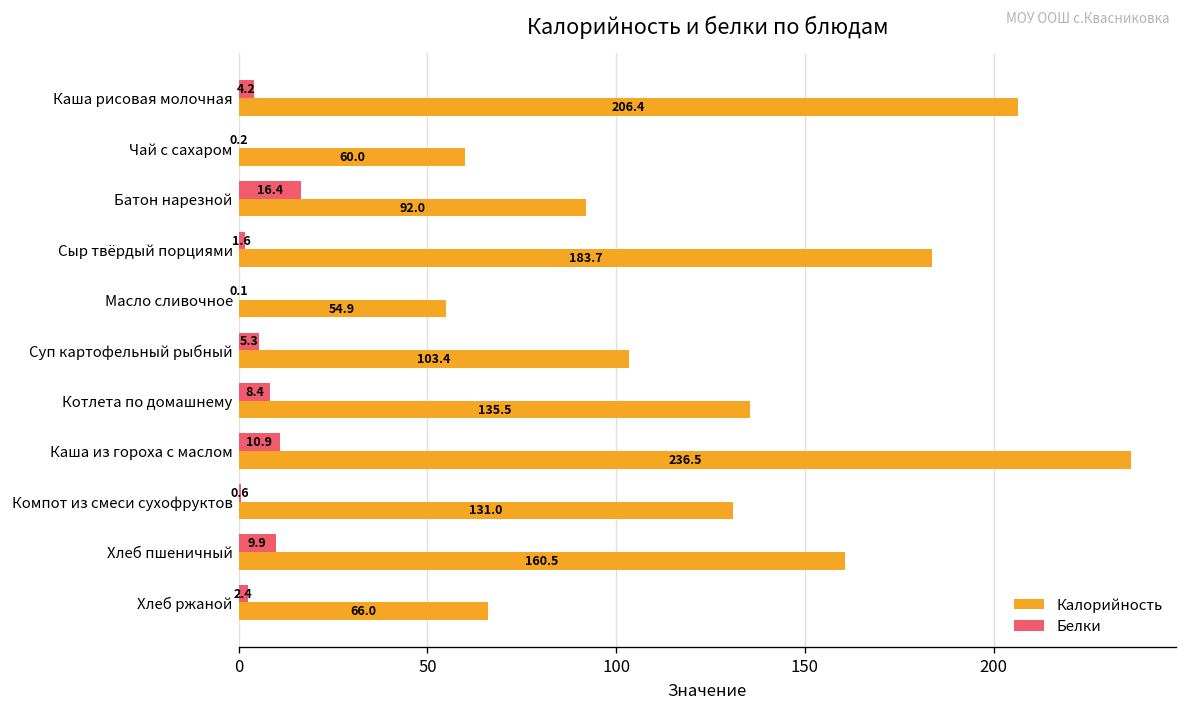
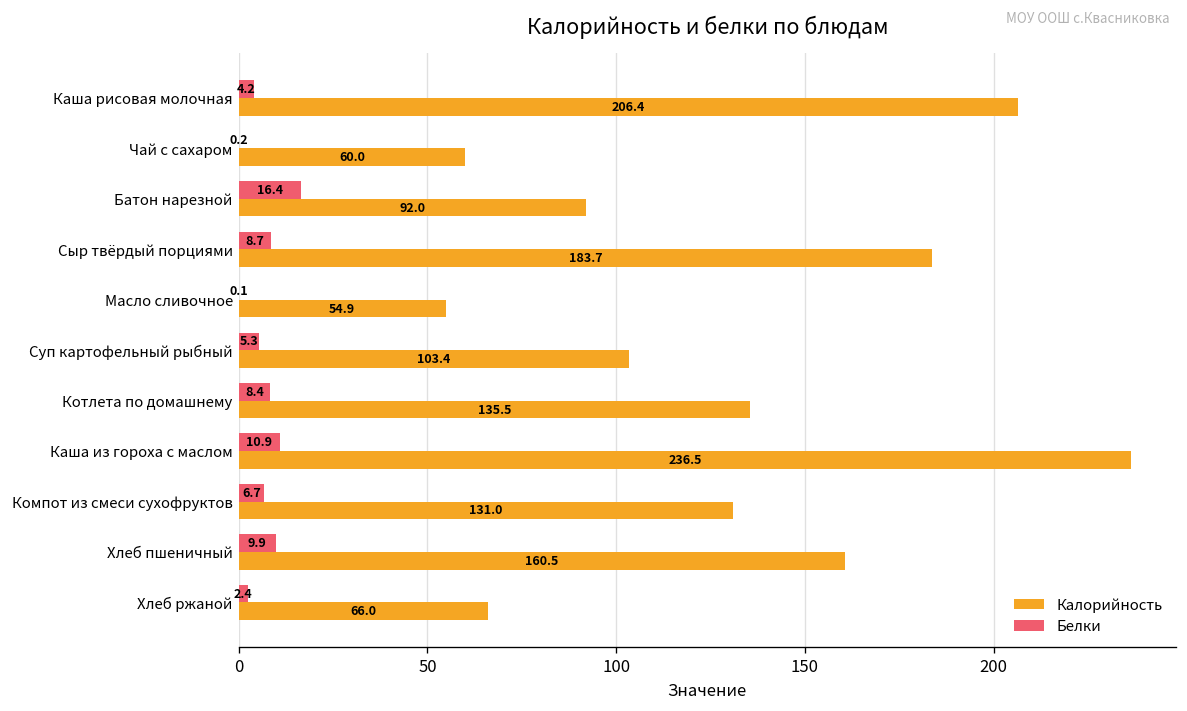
Белки, Сыр твёрдый порциями: 1.6 -> 8.7
Белки, Компот из смеси сухофруктов: 0.6 -> 6.7
